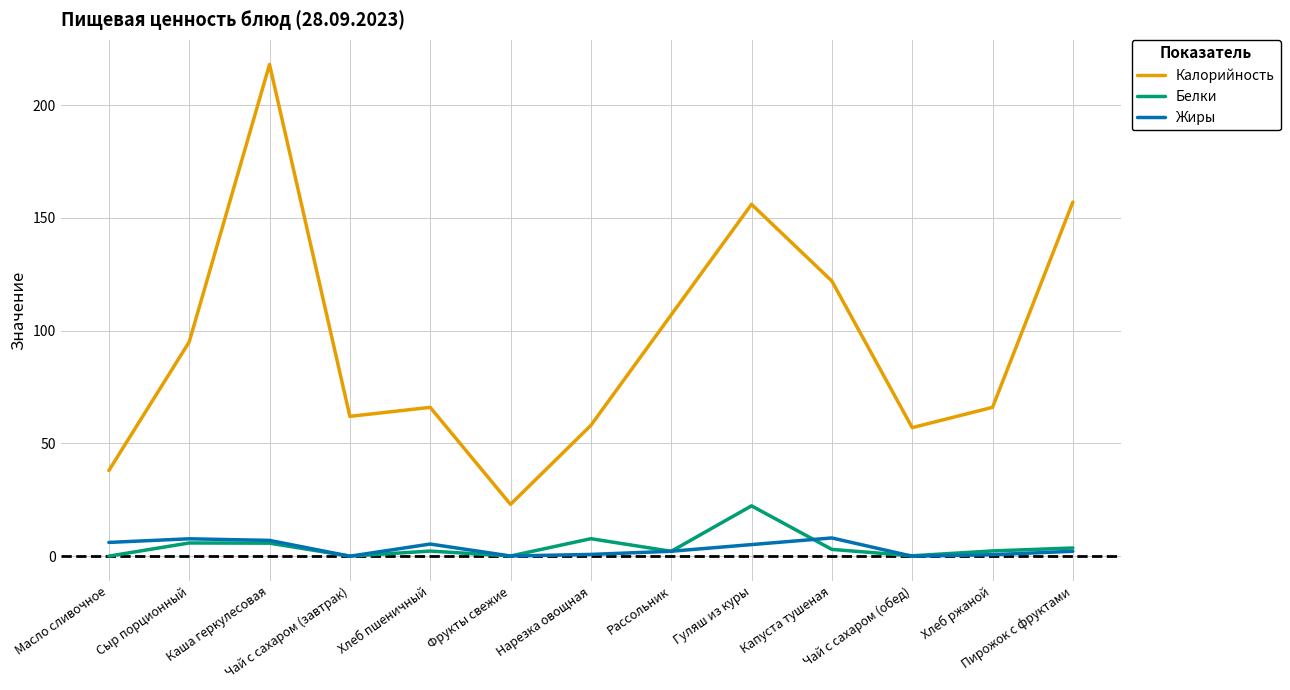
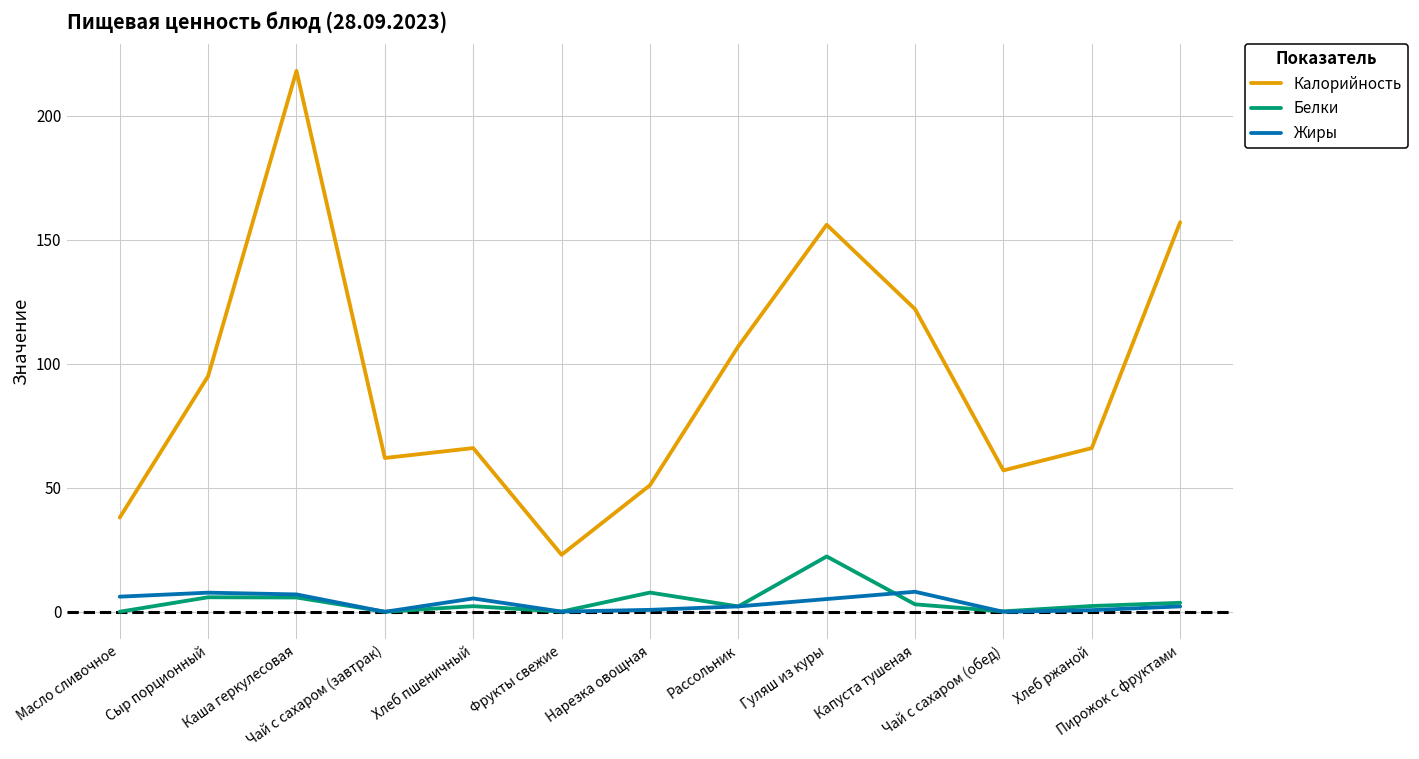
Калорийность, Нарезка овощная: 58 -> 51
